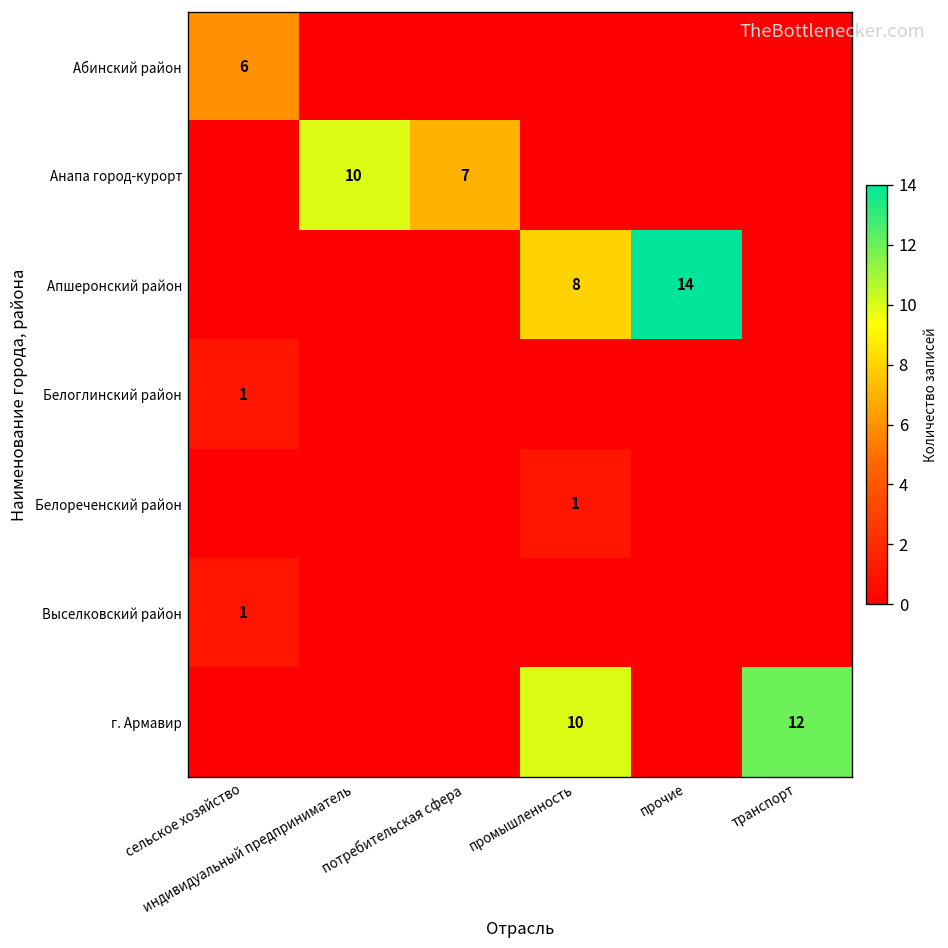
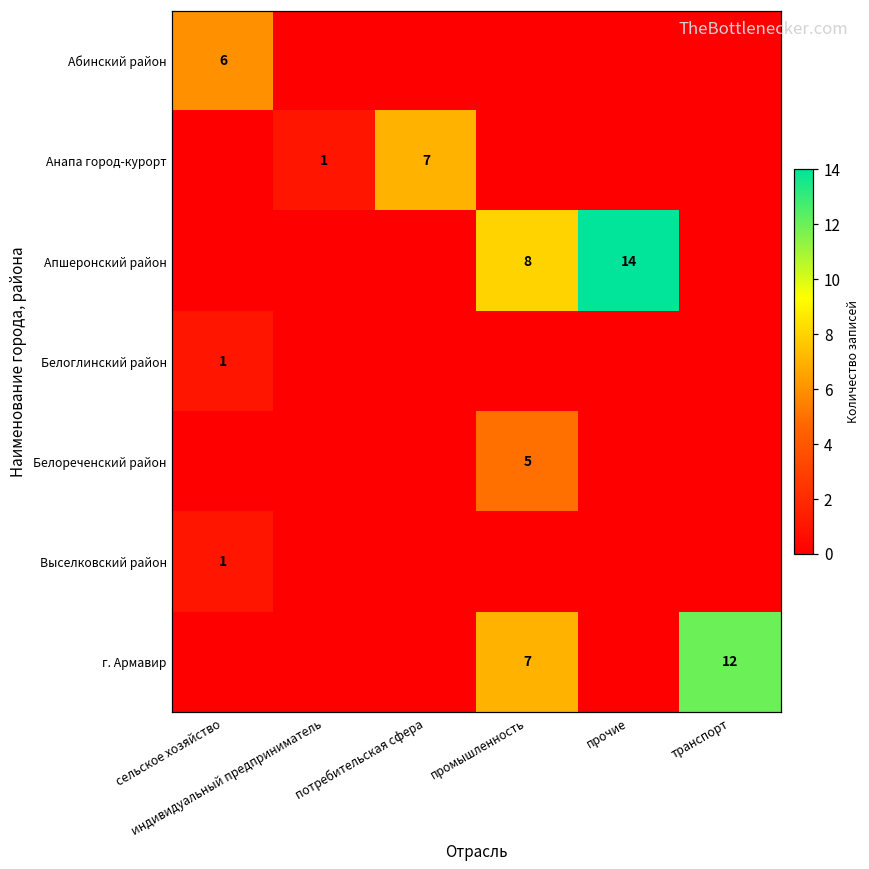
Анапа город-курорт, индивидуальный предприниматель: 10 -> 1
Белореченский район, промышленность: 1 -> 5
г. Армавир, промышленность: 10 -> 7
